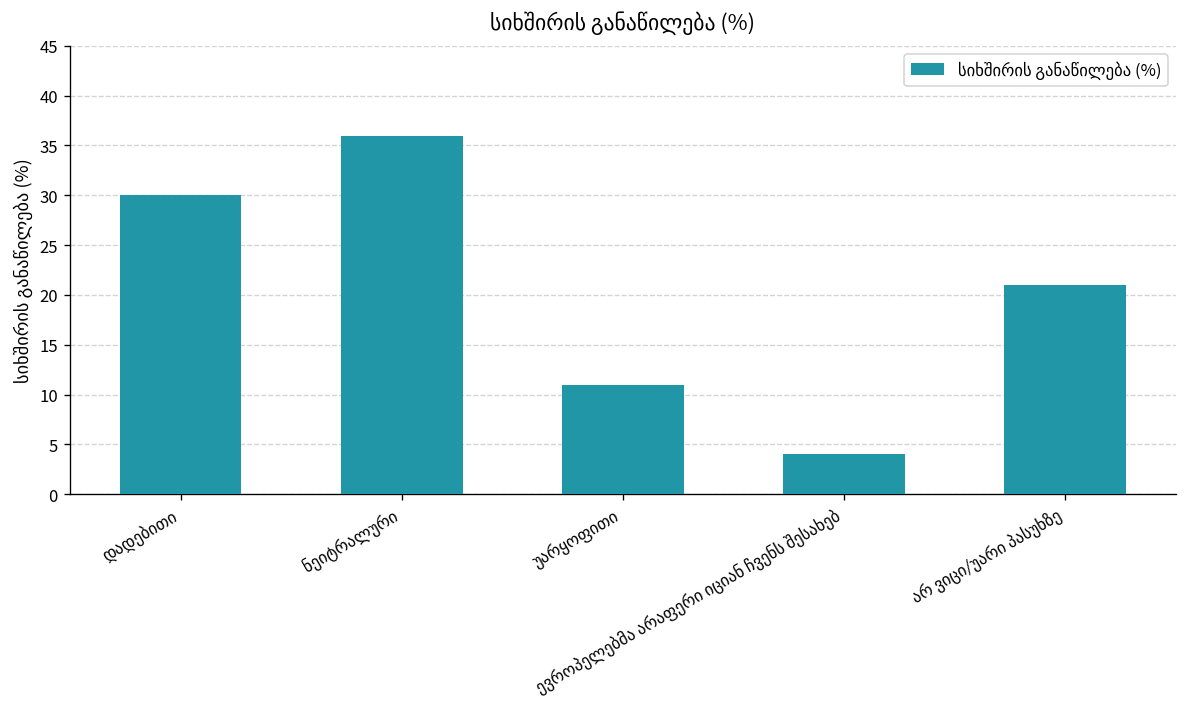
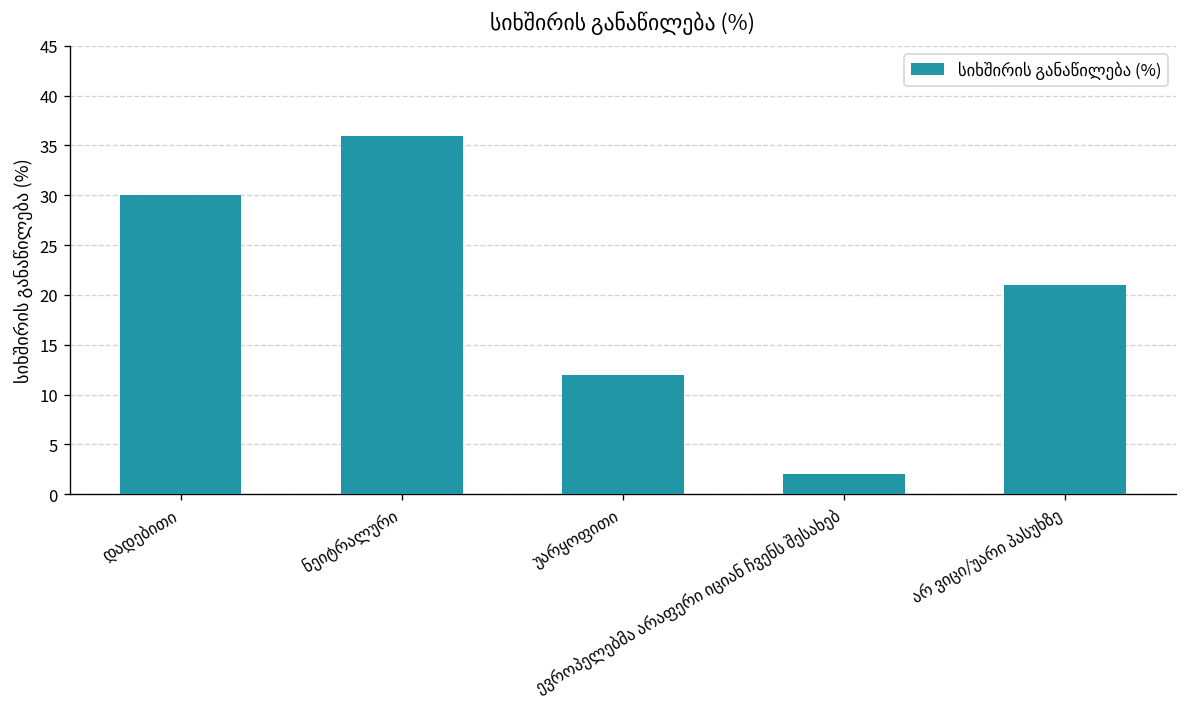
უარყოფითი: 11 -> 12
ევროპელებმა არაფერი იციან ჩვენს შესახებ: 4 -> 2
